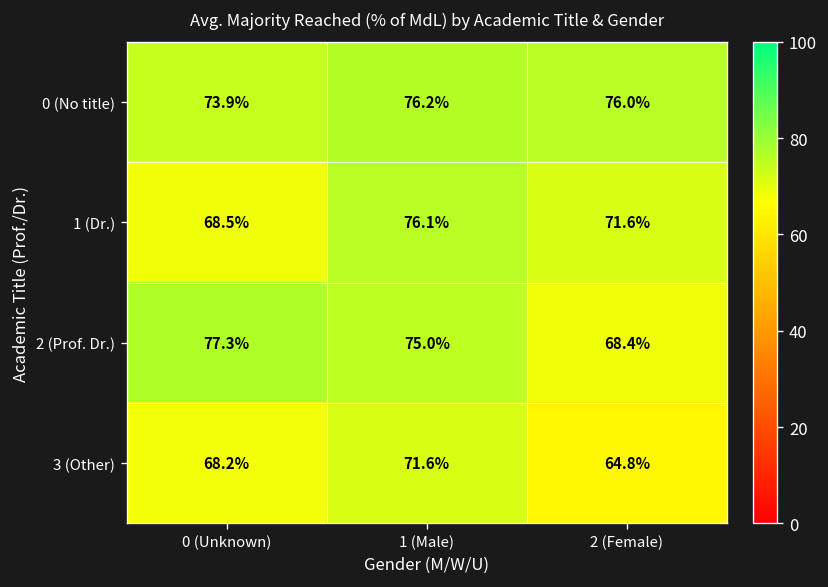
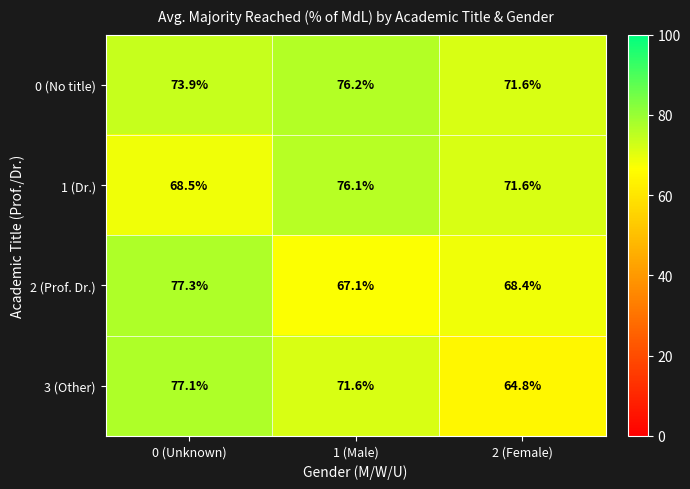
0 (No title), 2 (Female): 76.0% -> 71.6%
2 (Prof. Dr.), 1 (Male): 75.0% -> 67.1%
3 (Other), 0 (Unknown): 68.2% -> 77.1%
